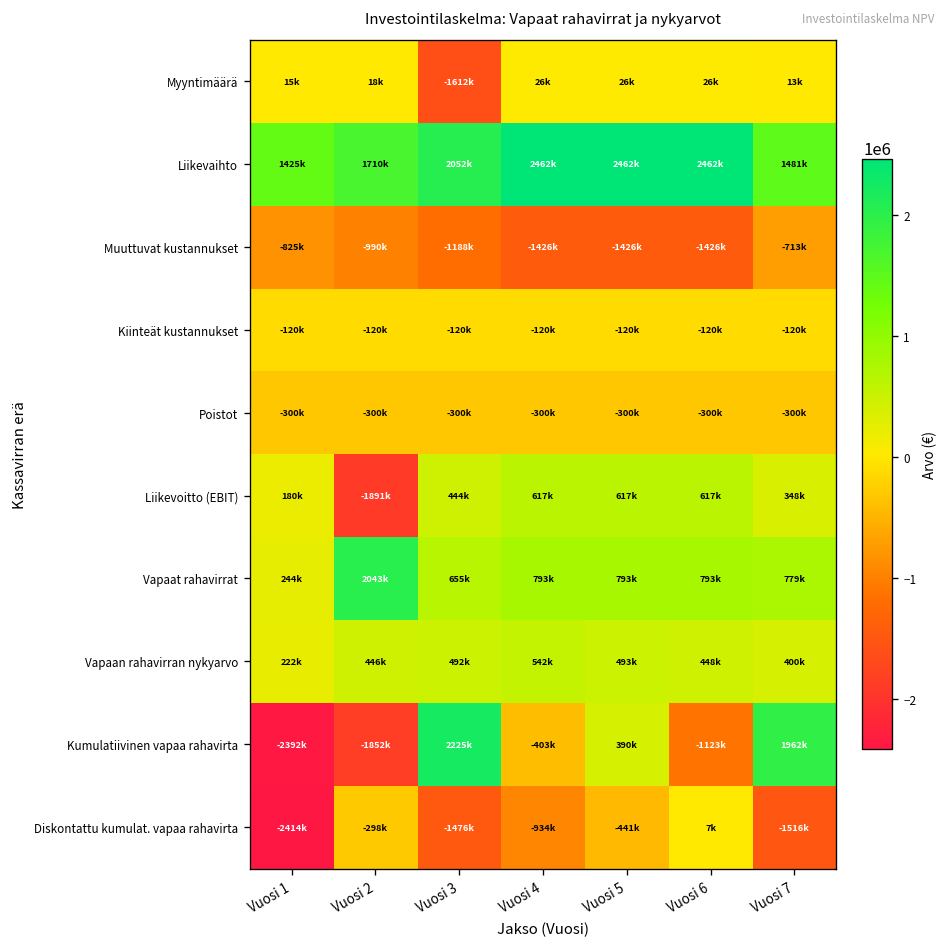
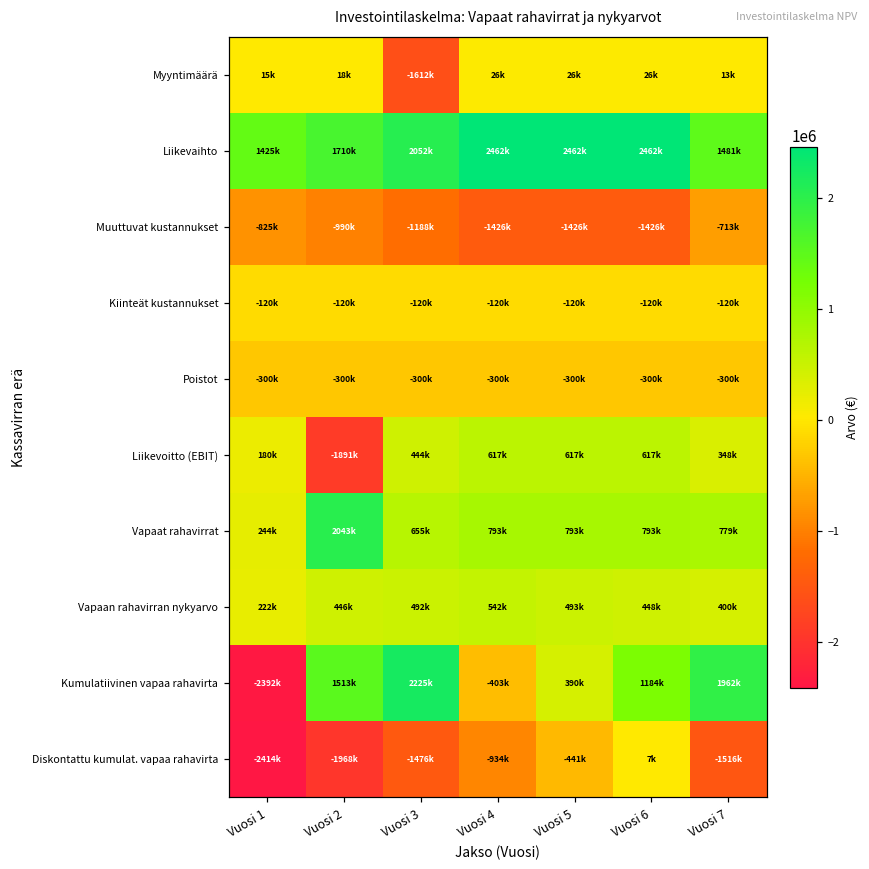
Kumulatiivinen vapaa rahavirta, Vuosi 2: -1852k -> 1513k
Kumulatiivinen vapaa rahavirta, Vuosi 6: -1123k -> 1184k
Diskontattu kumulat. vapaa rahavirta, Vuosi 2: -298k -> -1968k
